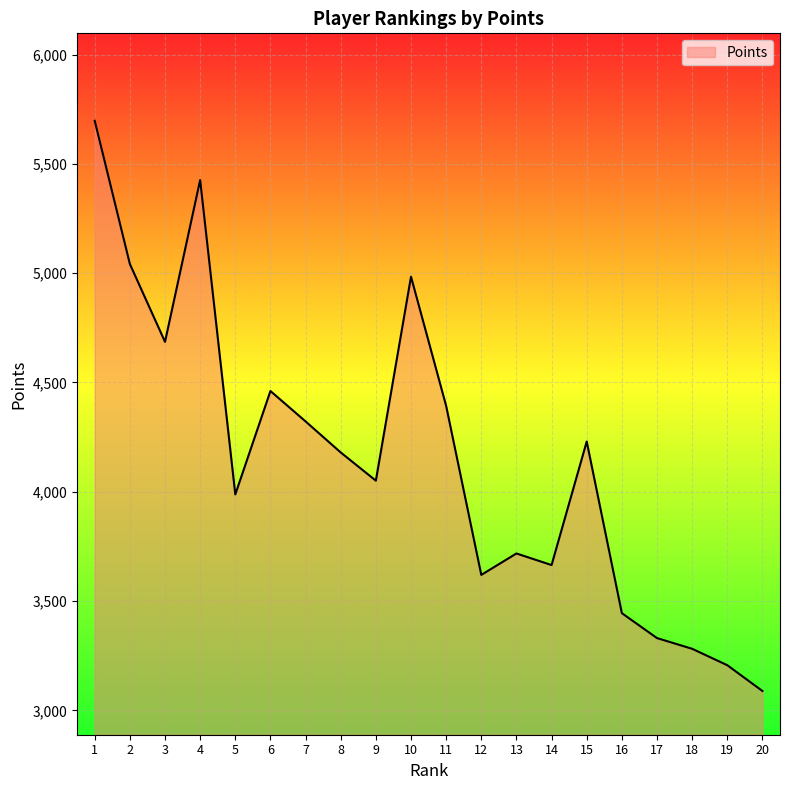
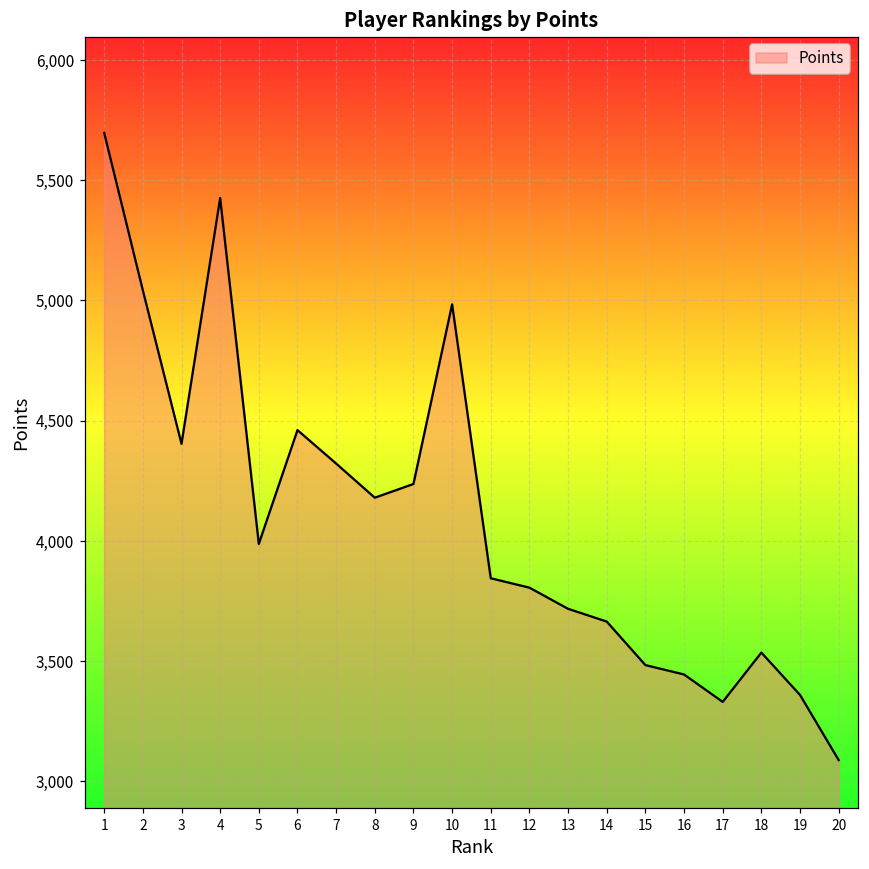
3: 4,690 -> 4,400
9: 4,050 -> 4,240
11: 4,390 -> 3,850
12: 3,620 -> 3,810
15: 4,230 -> 3,480
18: 3,280 -> 3,540
19: 3,210 -> 3,360
